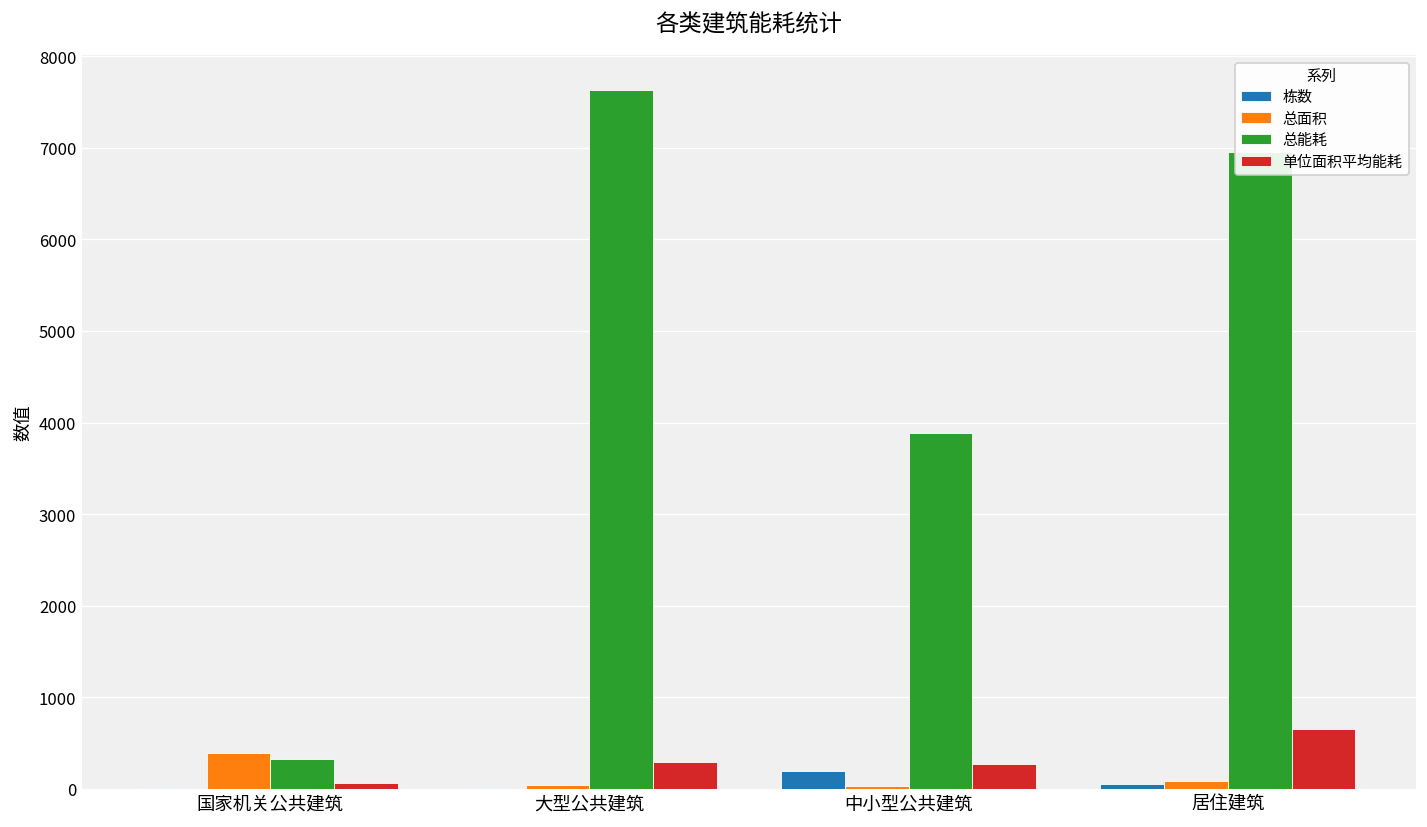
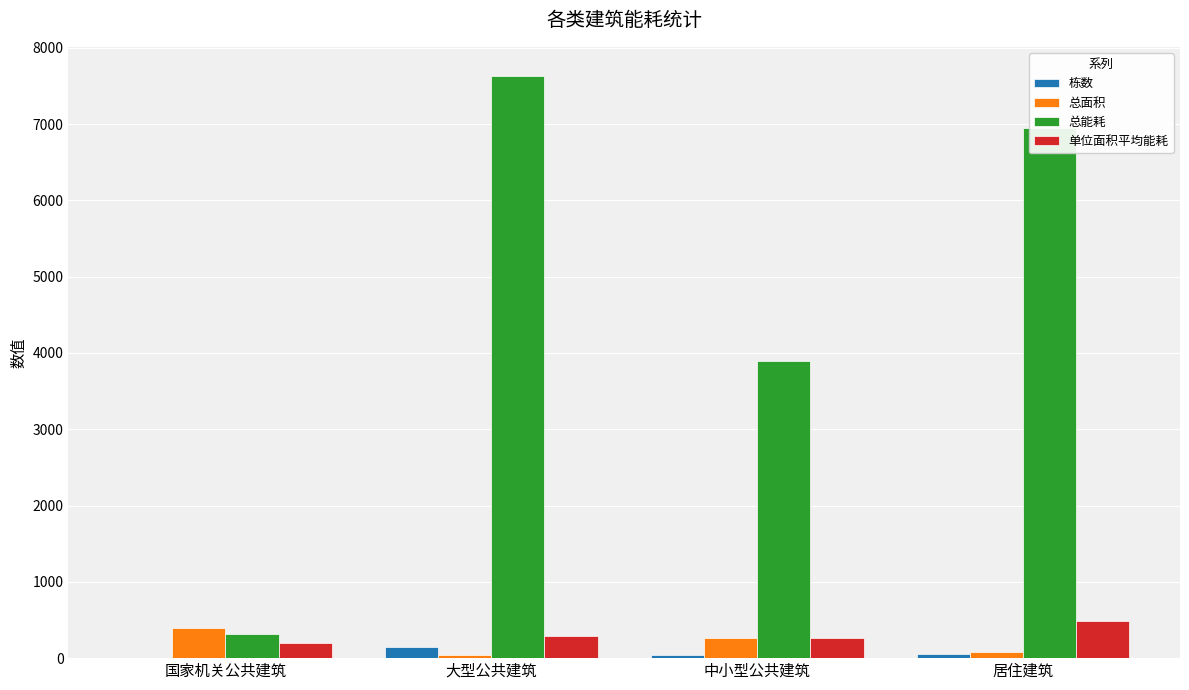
单位面积平均能耗, 国家机关公共建筑: 100 -> 200
栋数, 大型公共建筑: 0 -> 100
栋数, 中小型公共建筑: 200 -> 0
总面积, 中小型公共建筑: 0 -> 300
单位面积平均能耗, 居住建筑: 700 -> 500
